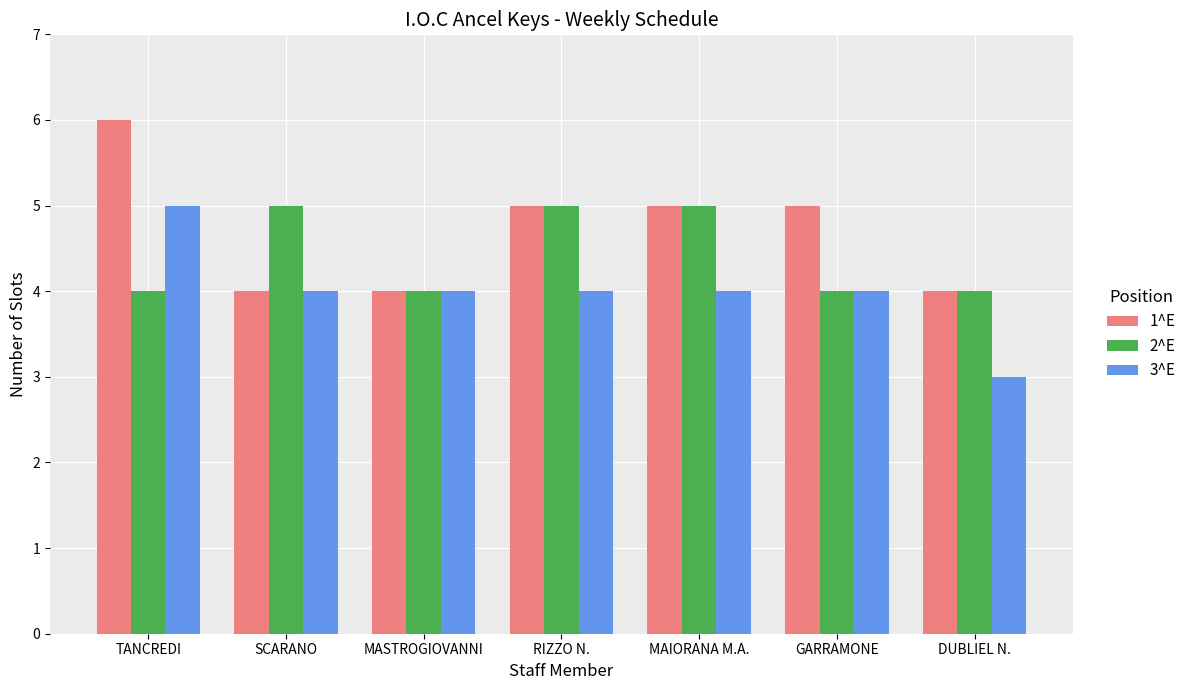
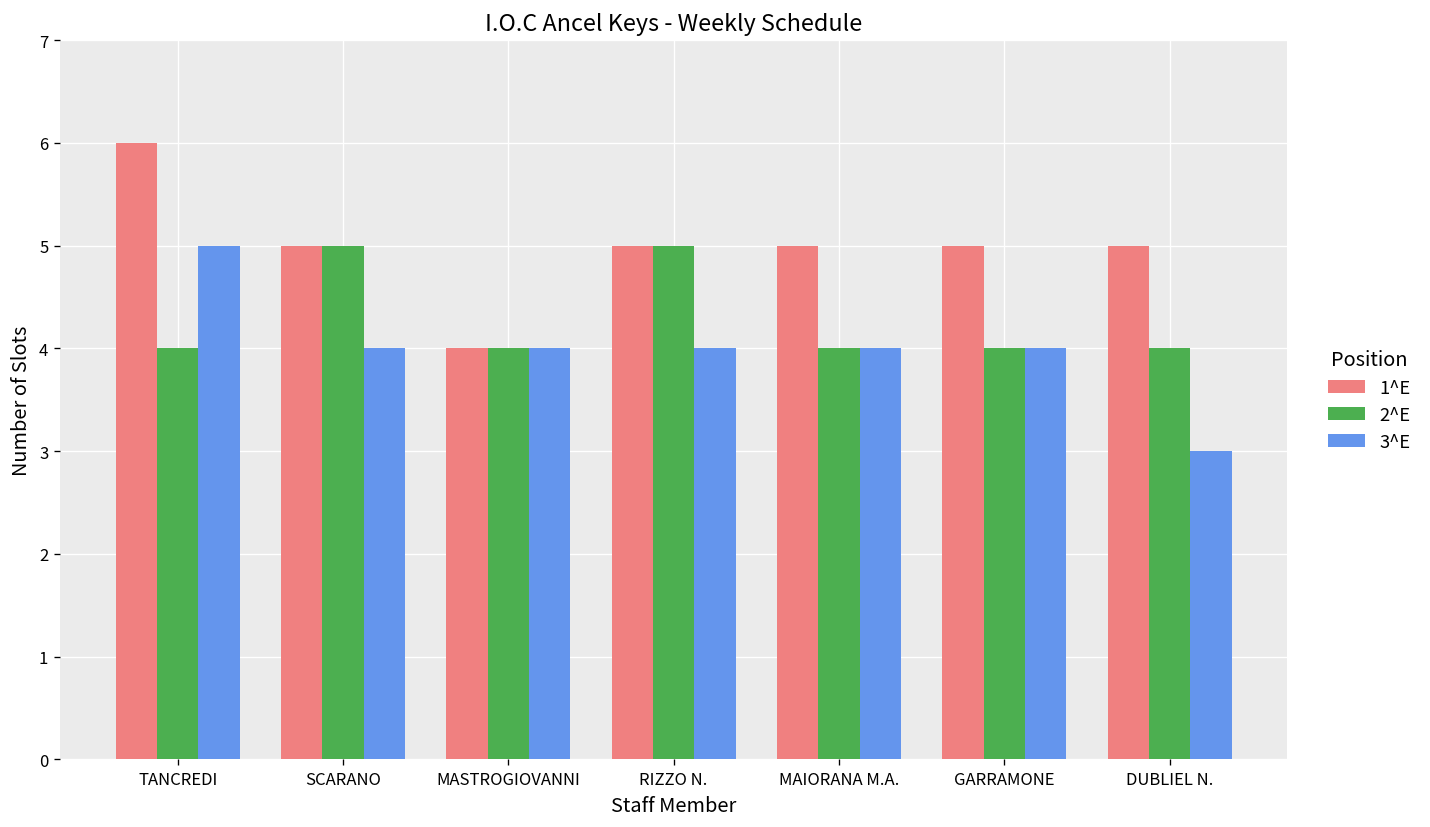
1^E, SCARANO: 4 -> 5
2^E, MAIORANA M.A.: 5 -> 4
1^E, DUBLIEL N.: 4 -> 5
